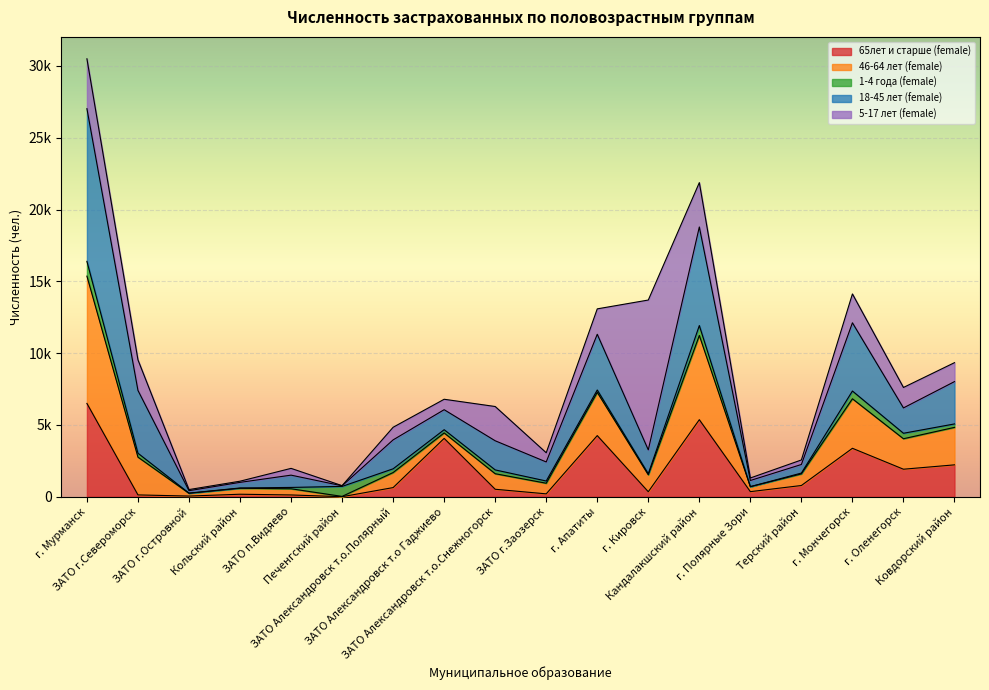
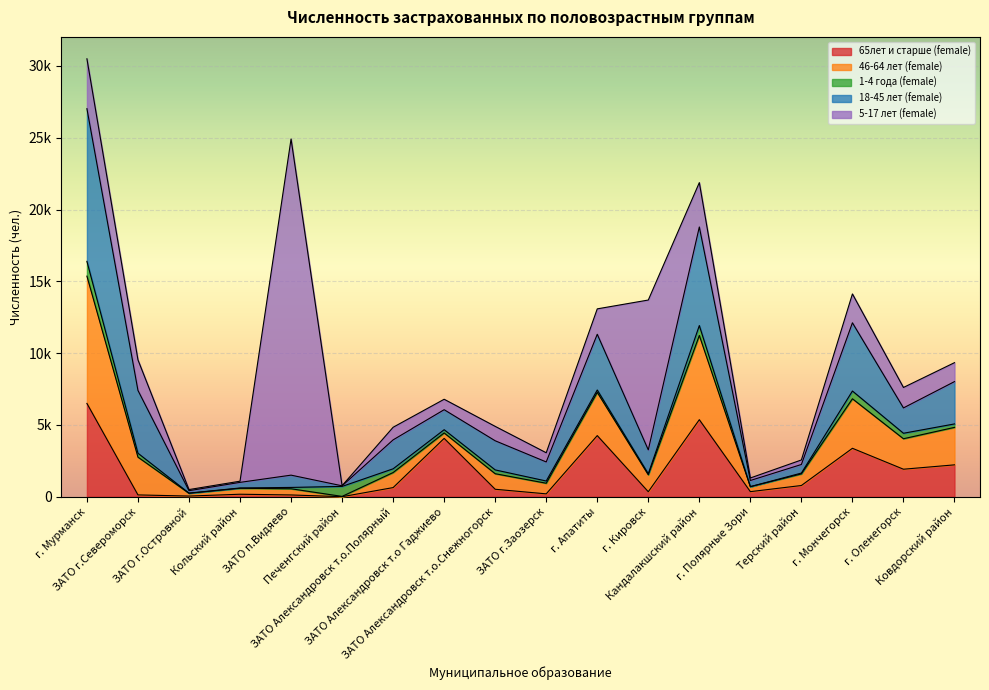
5-17 лет (female), ЗАТО п.Видяево: 500 -> 23400
5-17 лет (female), ЗАТО Александровск т.о.Снежногорск: 2400 -> 1000
